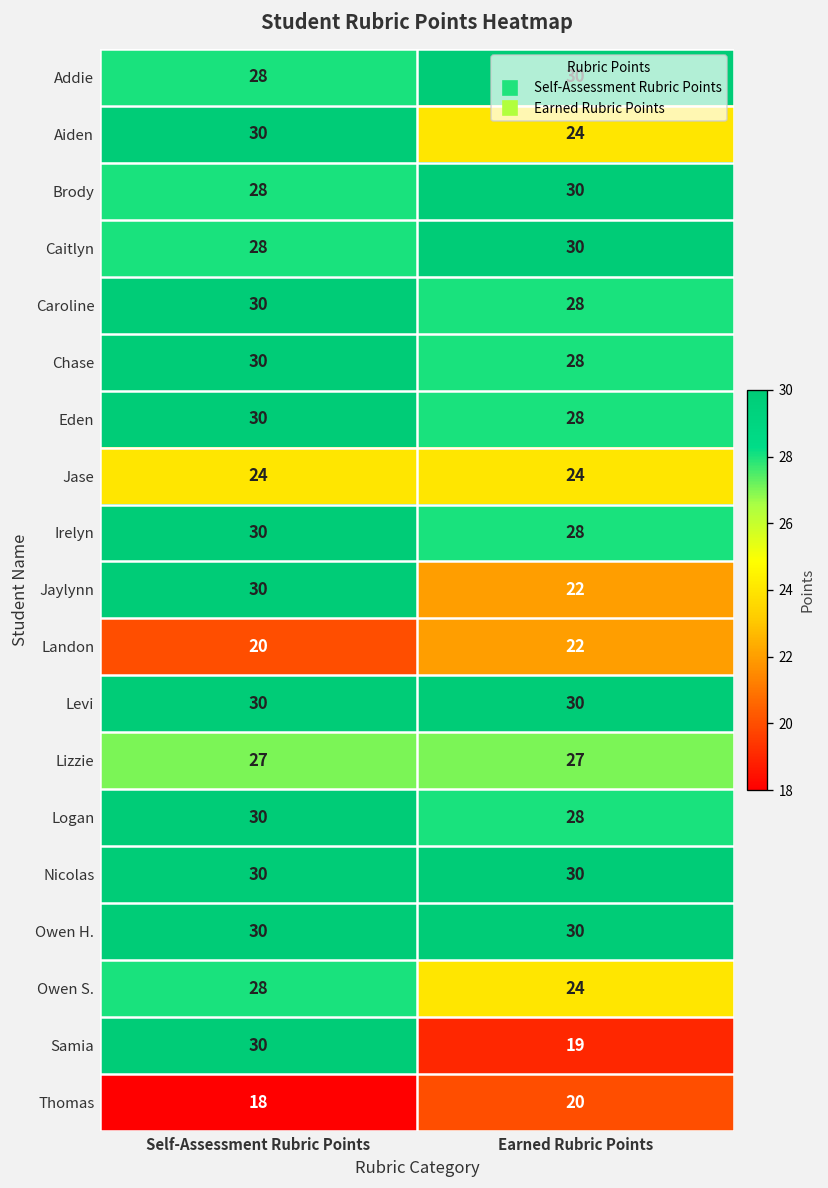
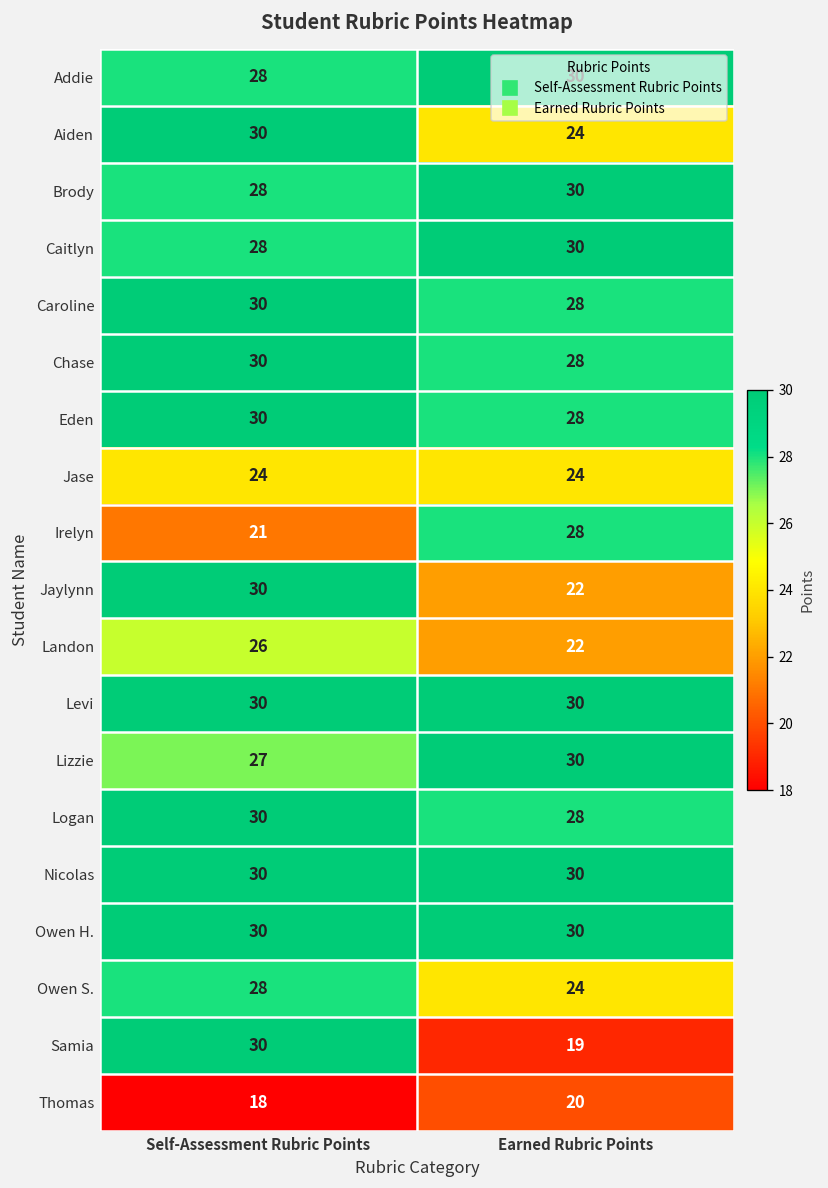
Irelyn, Self-Assessment Rubric Points: 30 -> 21
Landon, Self-Assessment Rubric Points: 20 -> 26
Lizzie, Earned Rubric Points: 27 -> 30
